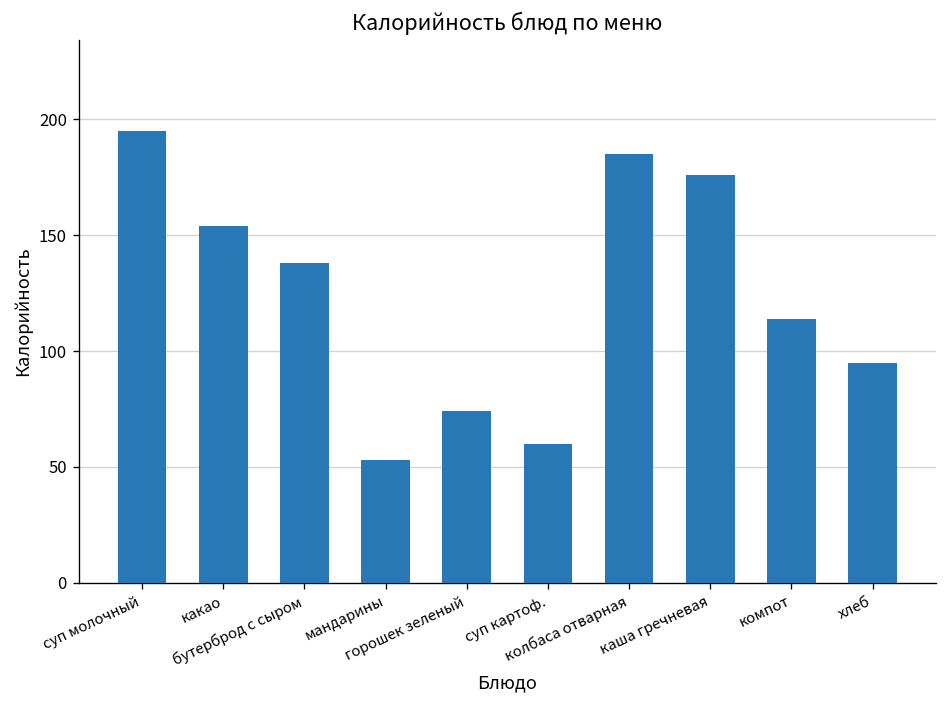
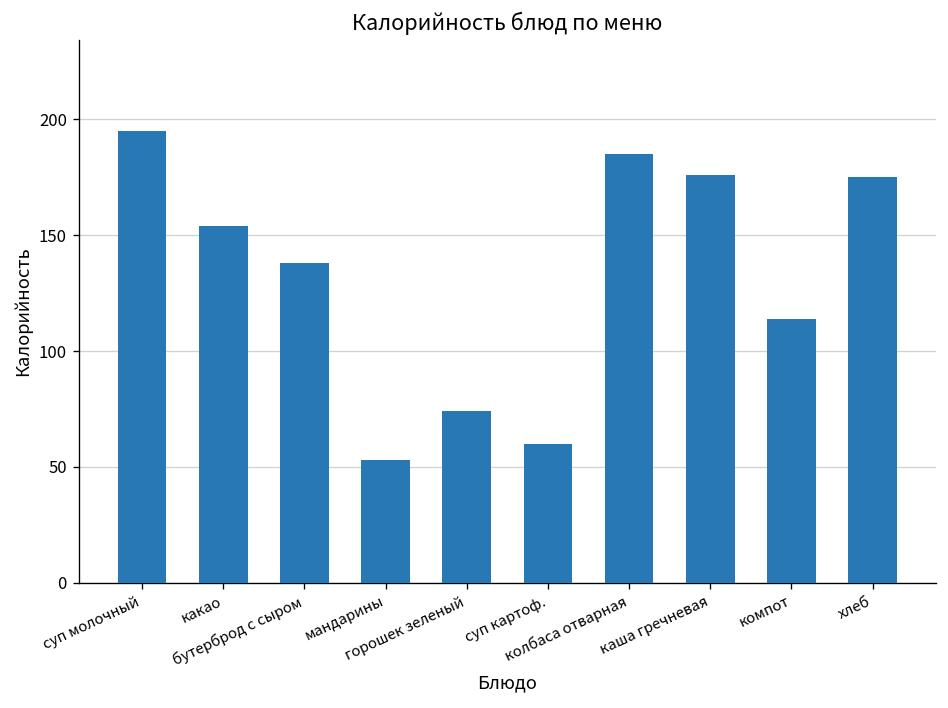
хлеб: 95 -> 175
